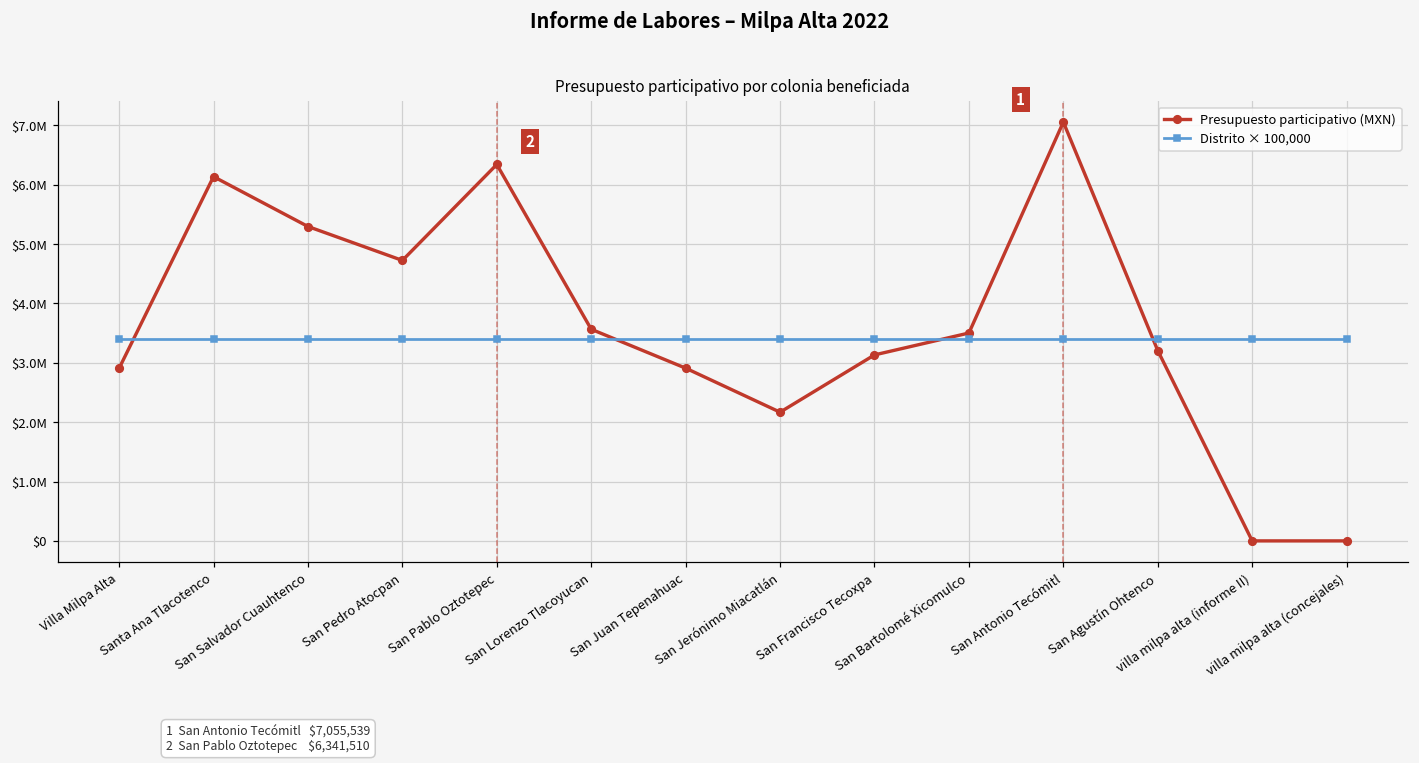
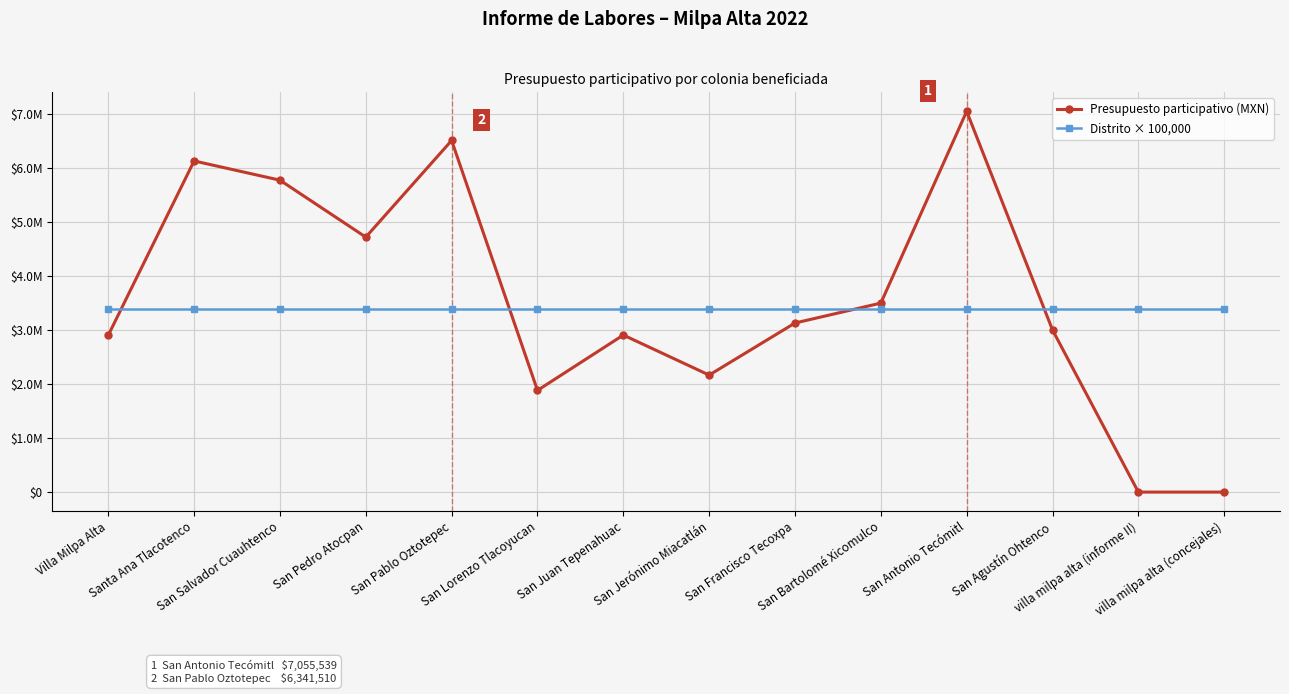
Presupuesto participativo (MXN), San Salvador Cuauhtenco: $5300000 -> $5800000
Presupuesto participativo (MXN), San Pablo Oztotepec: $6300000 -> $6500000
Presupuesto participativo (MXN), San Lorenzo Tlacoyucan: $3600000 -> $1900000
Presupuesto participativo (MXN), San Agustín Ohtenco: $3200000 -> $3000000
